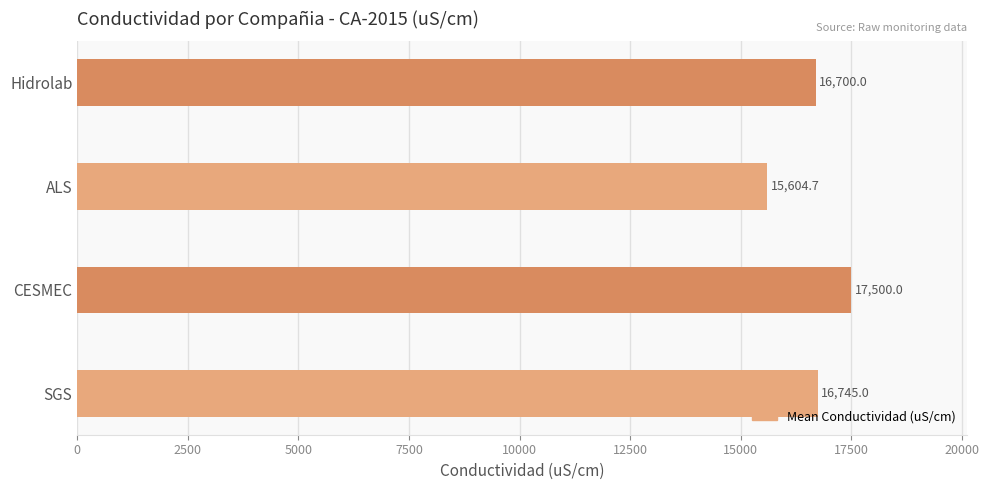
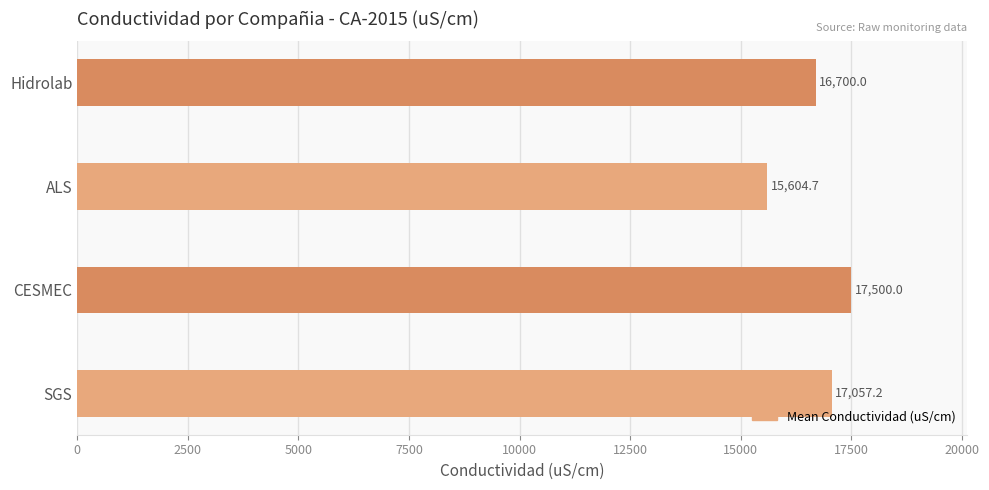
SGS: 16,745.0 -> 17,057.2
